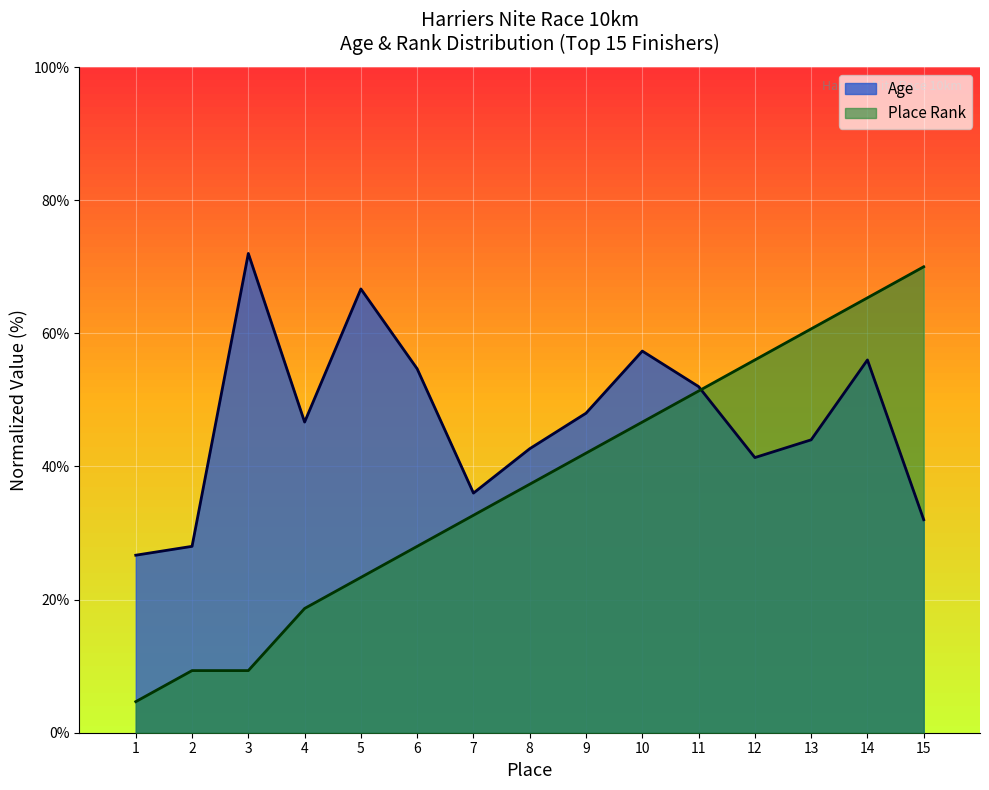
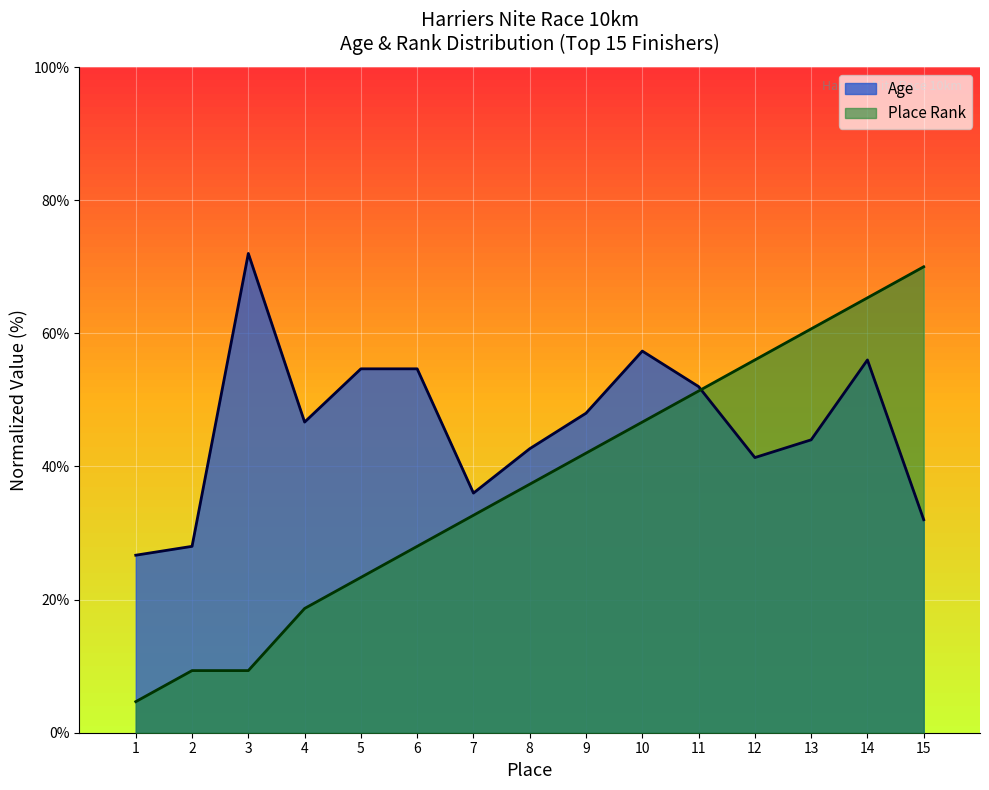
Age, 5: 67% -> 55%
